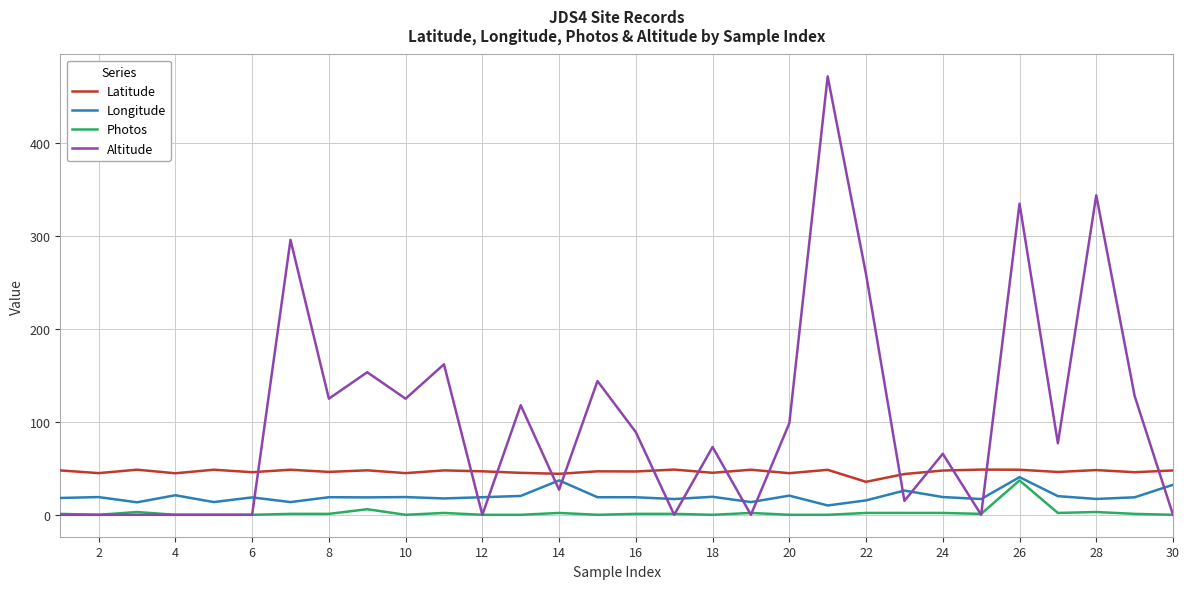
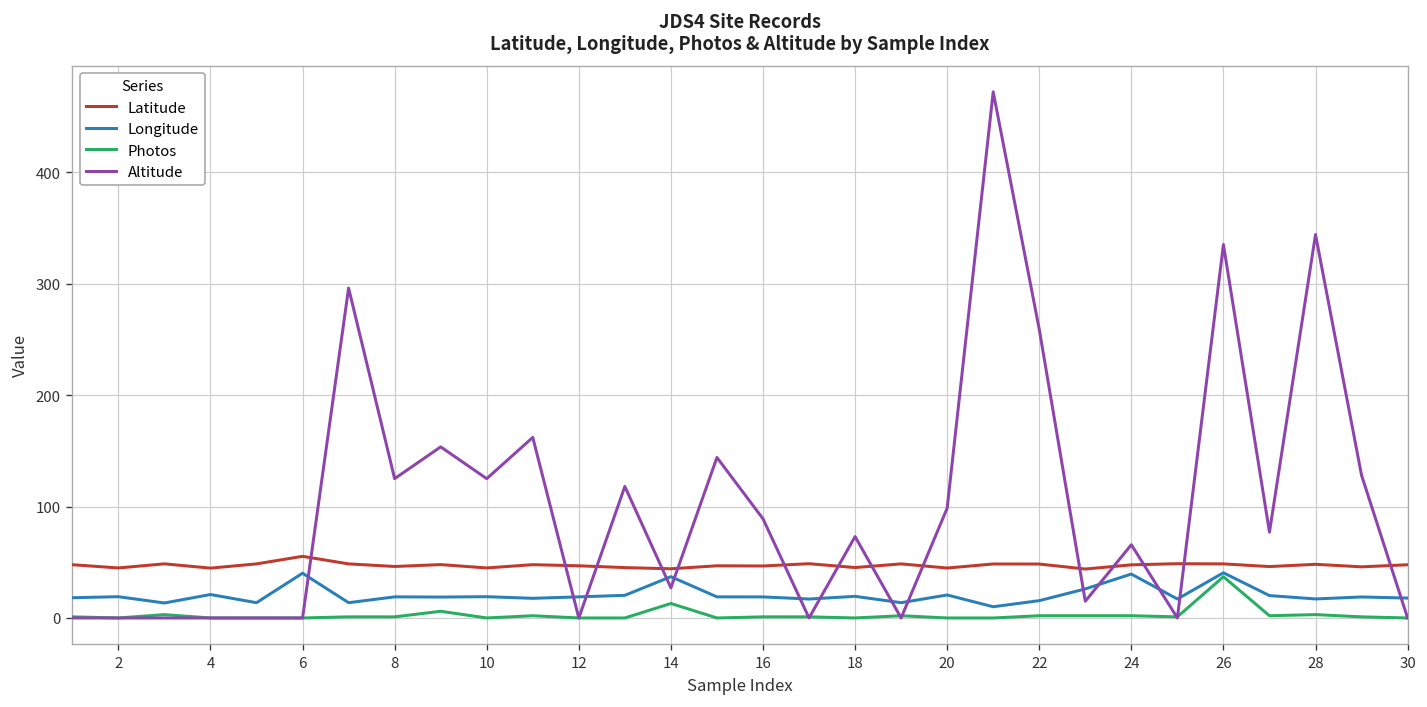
Latitude, 6: 50 -> 60
Longitude, 6: 20 -> 40
Photos, 14: 0 -> 10
Latitude, 22: 40 -> 50
Longitude, 24: 20 -> 40
Longitude, 30: 30 -> 20
